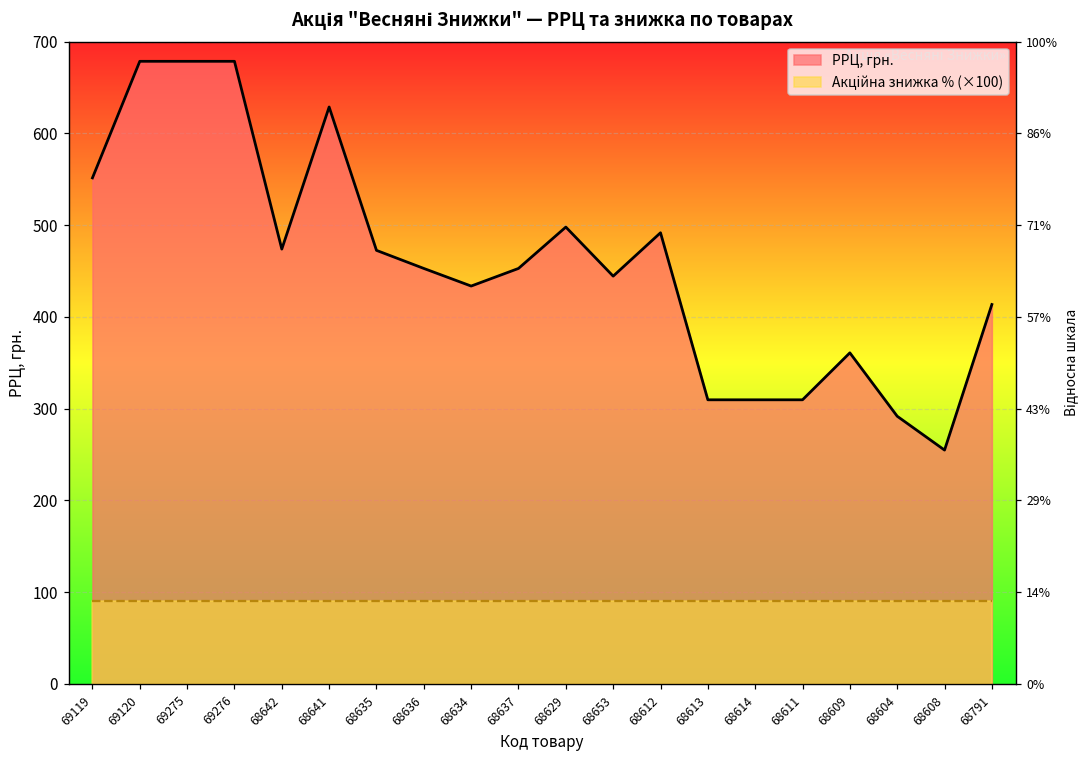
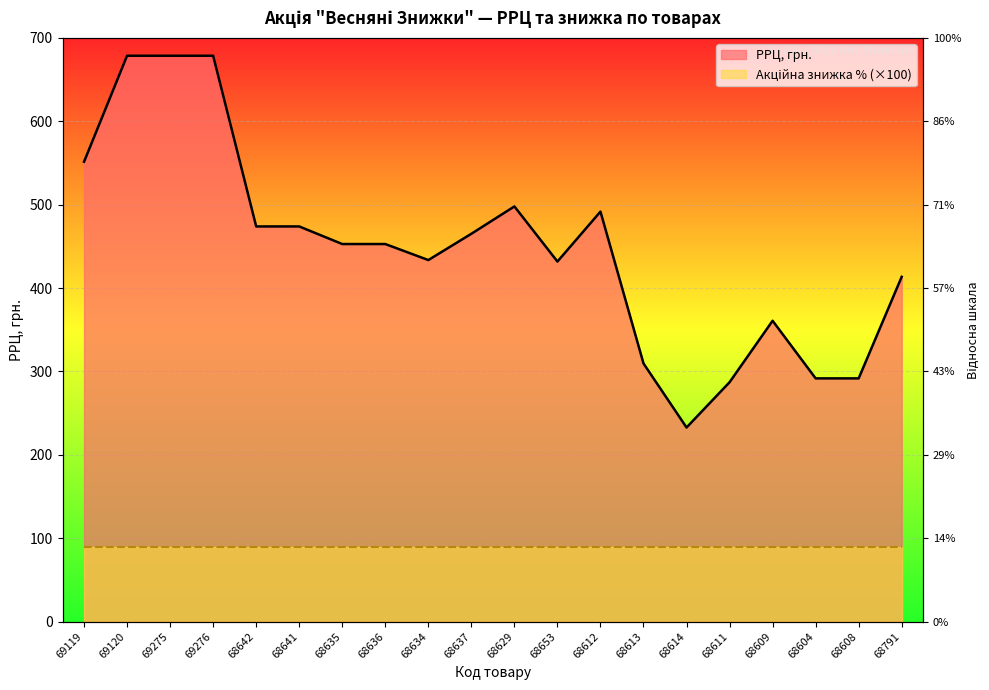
РРЦ, грн., 68641: 630 -> 470
РРЦ, грн., 68635: 470 -> 450
РРЦ, грн., 68637: 450 -> 470
РРЦ, грн., 68653: 440 -> 430
РРЦ, грн., 68614: 310 -> 230
РРЦ, грн., 68611: 310 -> 290
РРЦ, грн., 68608: 250 -> 290
